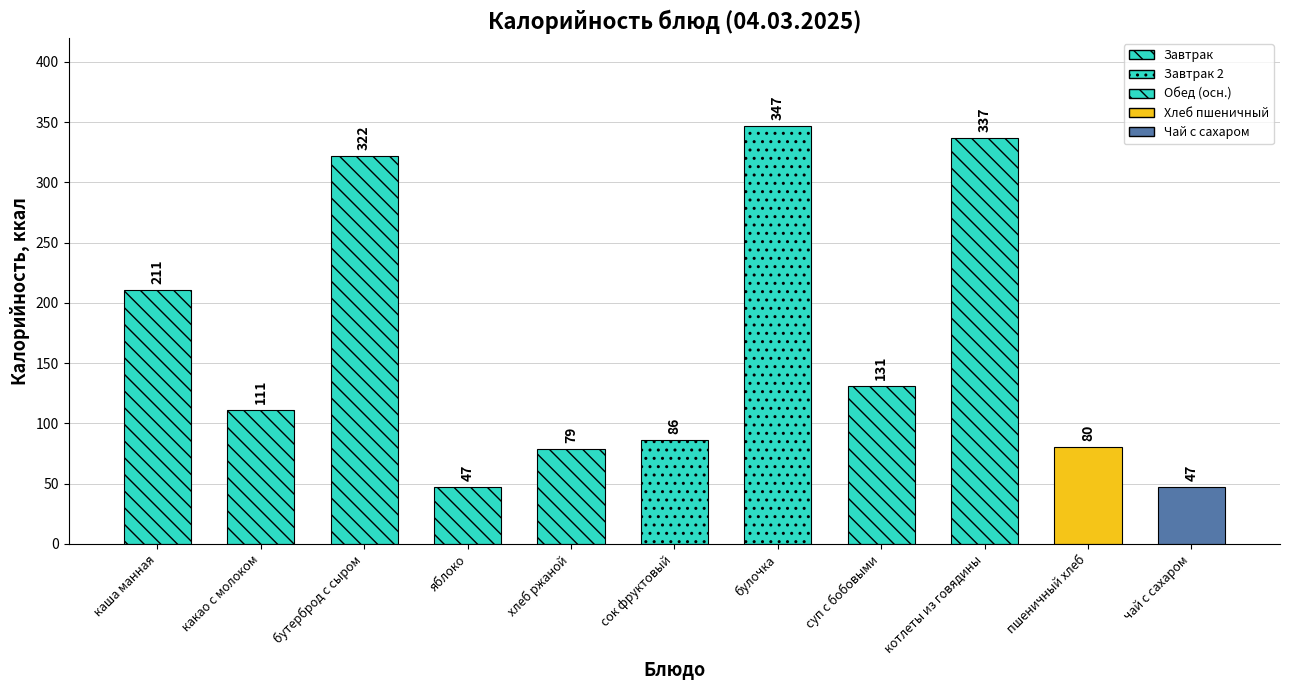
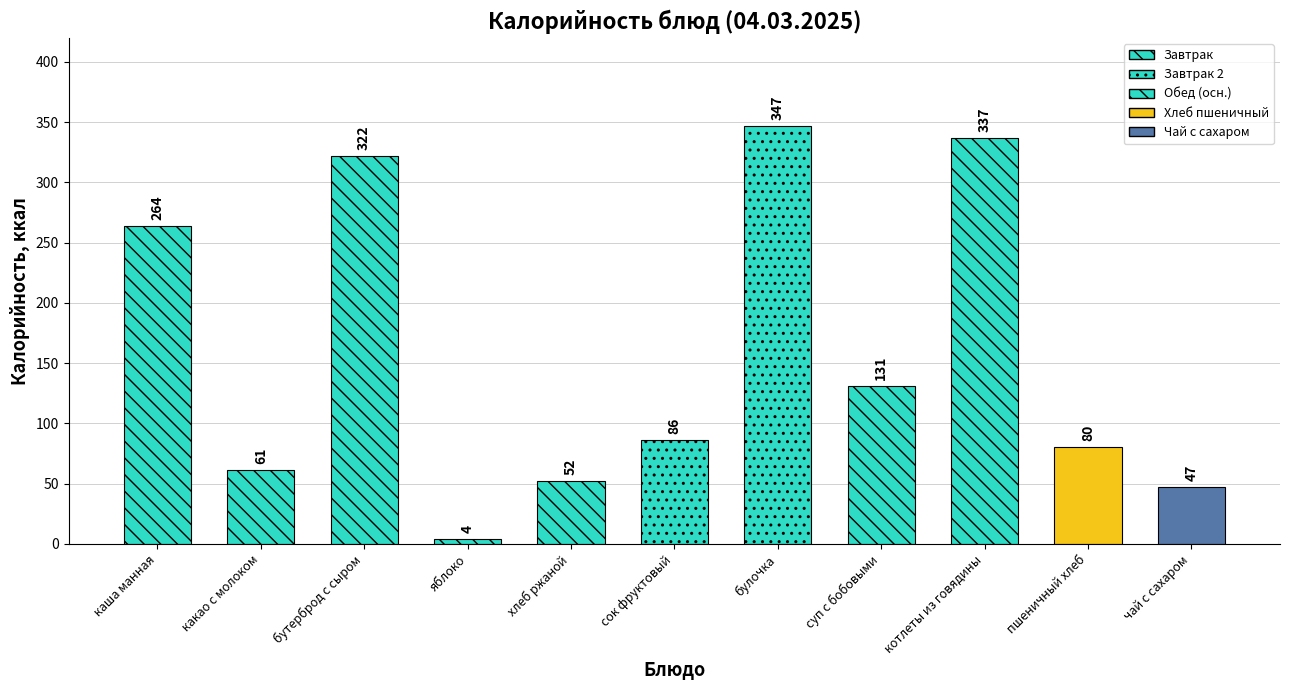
каша манная: 211 -> 264
какао с молоком: 111 -> 61
яблоко: 47 -> 4
хлеб ржаной: 79 -> 52
